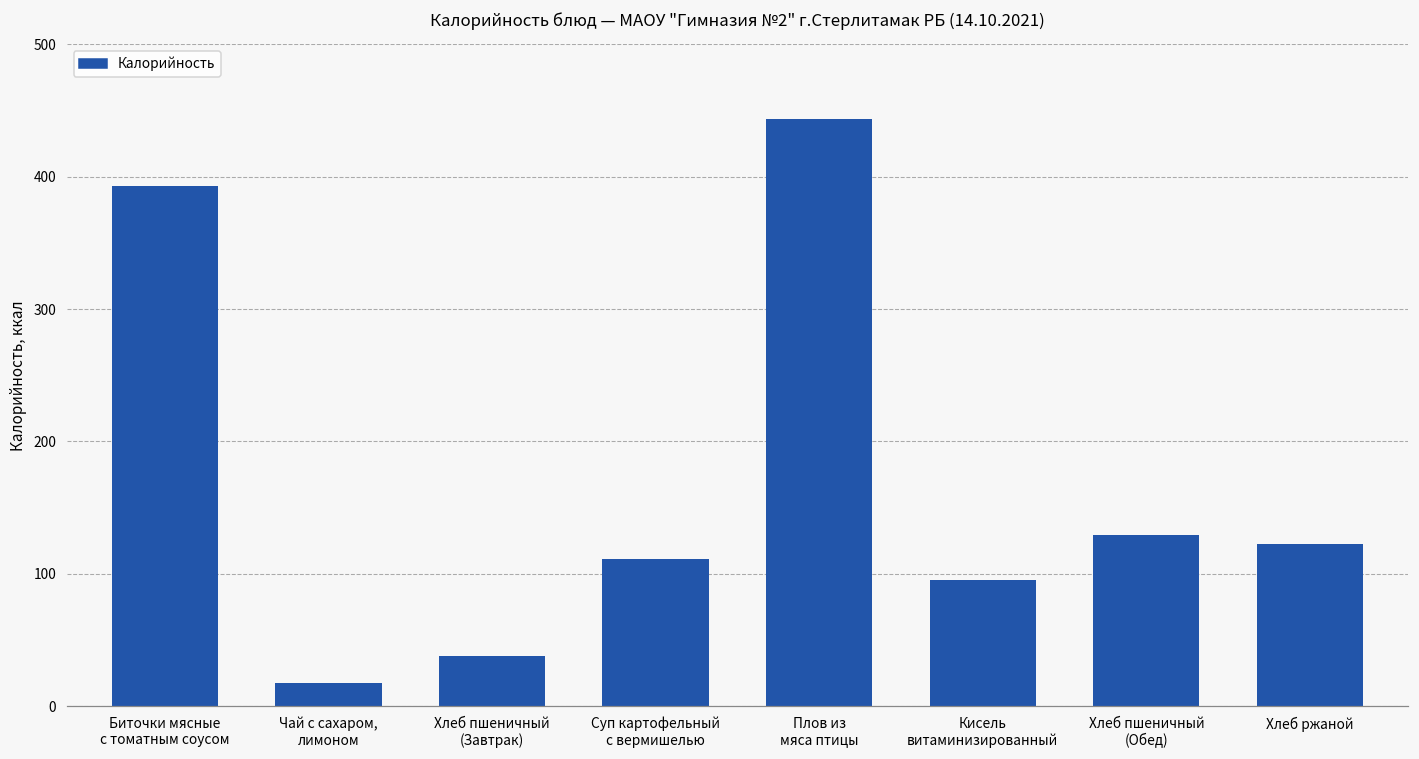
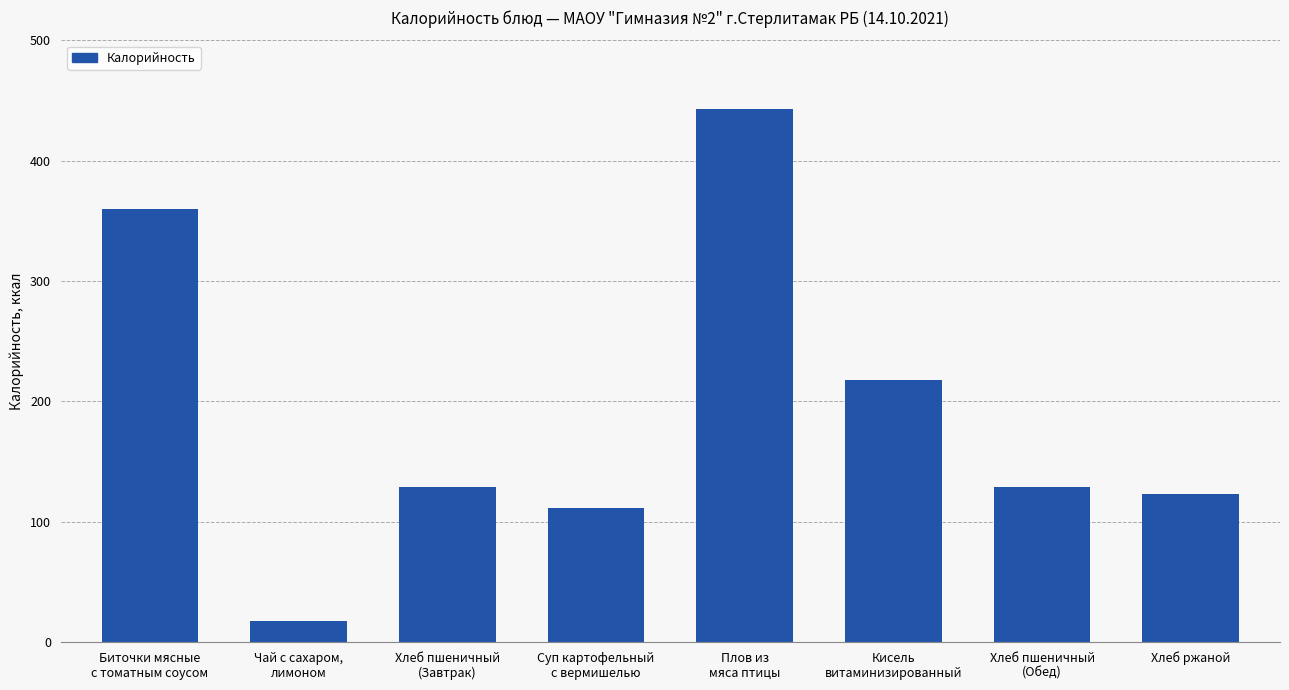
Биточки мясные с томатным соусом: 393 -> 360
Хлеб пшеничный (Завтрак): 38 -> 129
Кисель витаминизированный: 95 -> 217
